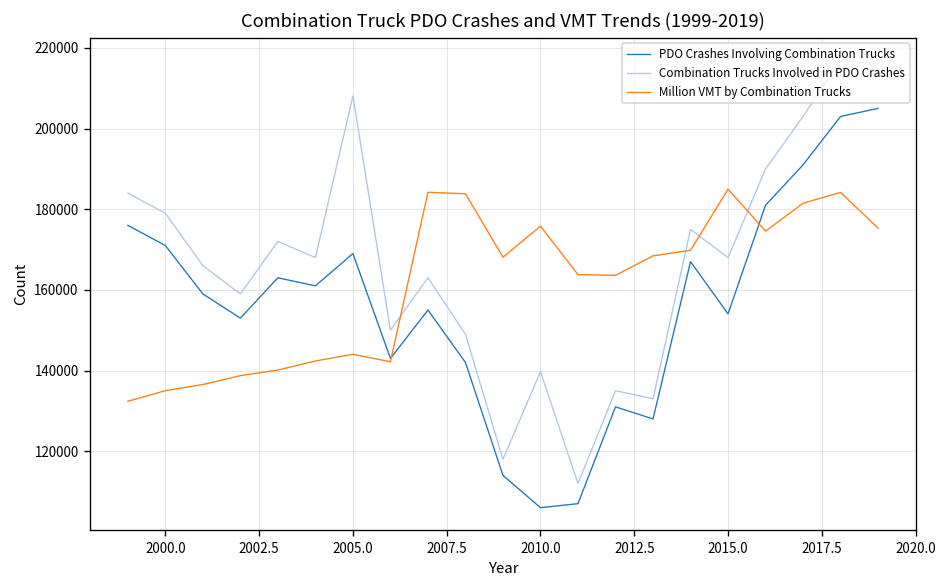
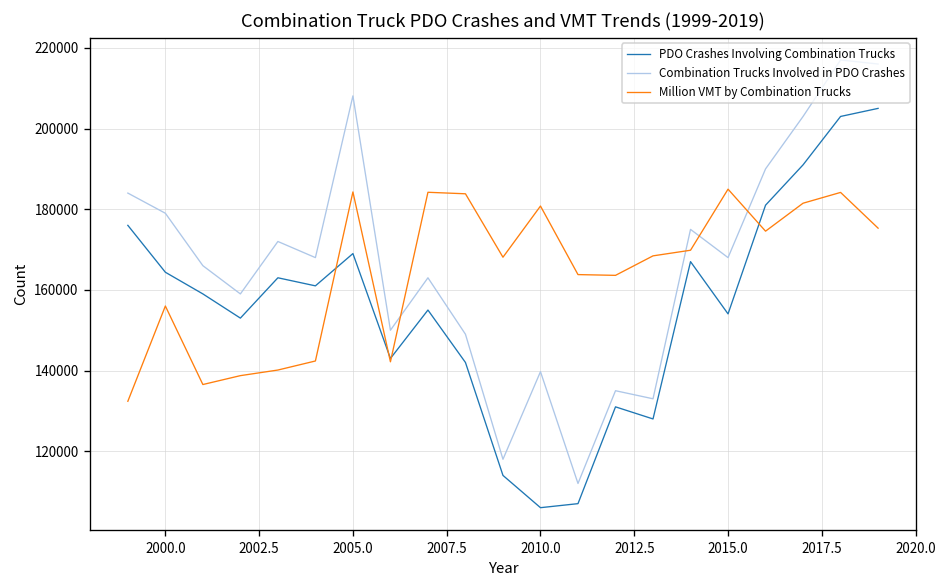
PDO Crashes Involving Combination Trucks, 2000.0: 171000 -> 164000
Million VMT by Combination Trucks, 2000.0: 135000 -> 156000
Million VMT by Combination Trucks, 2005.0: 144000 -> 184000
Million VMT by Combination Trucks, 2010.0: 176000 -> 181000
